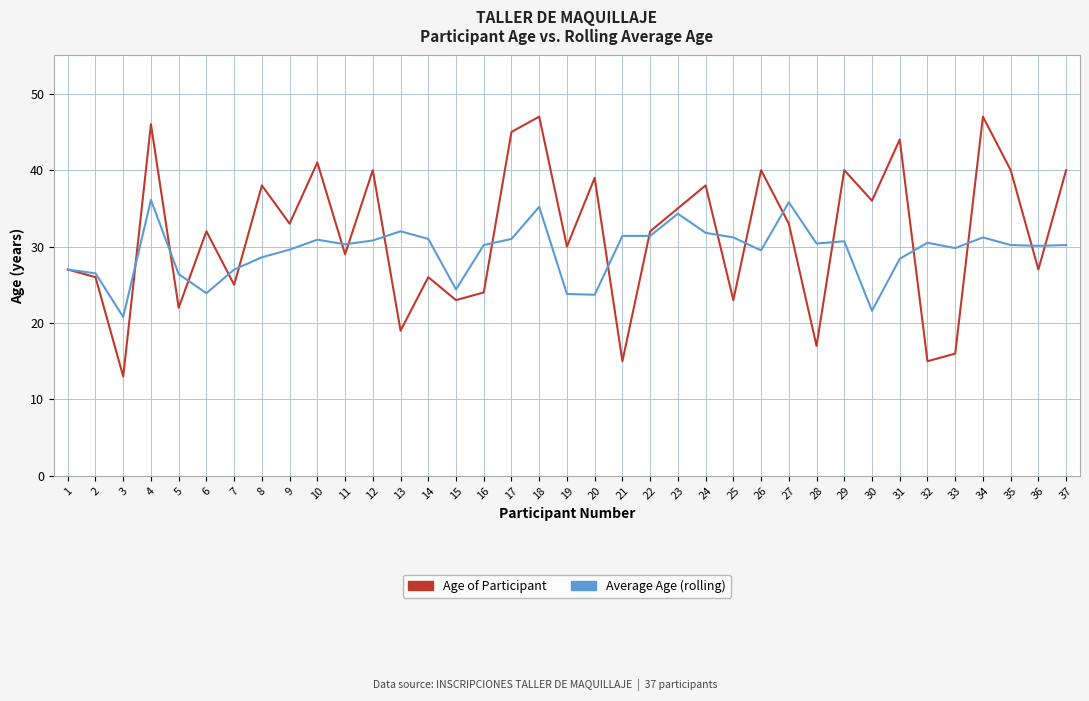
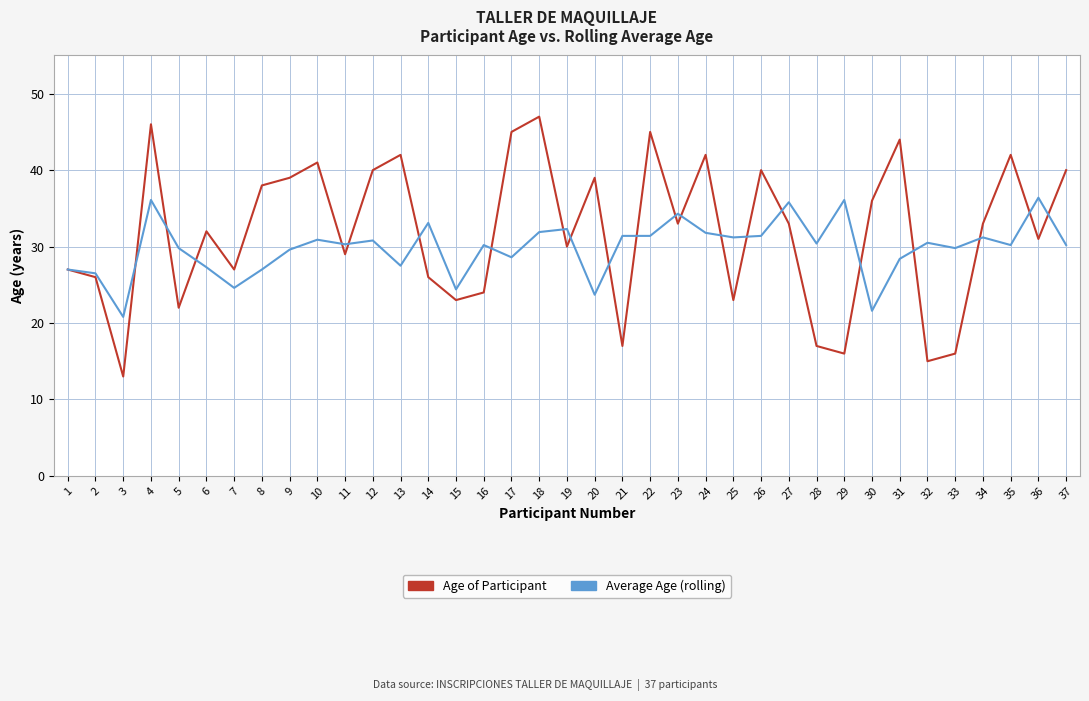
Average Age (rolling), 5: 26 -> 30
Average Age (rolling), 6: 24 -> 27
Age of Participant, 7: 25 -> 27
Average Age (rolling), 7: 27 -> 25
Average Age (rolling), 8: 29 -> 27
Age of Participant, 9: 33 -> 39
Age of Participant, 13: 19 -> 42
Average Age (rolling), 13: 32 -> 28
Average Age (rolling), 14: 31 -> 33
Average Age (rolling), 17: 31 -> 29
Average Age (rolling), 18: 35 -> 32
Average Age (rolling), 19: 24 -> 32
Age of Participant, 21: 15 -> 17
Age of Participant, 22: 32 -> 45
Age of Participant, 23: 35 -> 33
Age of Participant, 24: 38 -> 42
Average Age (rolling), 26: 30 -> 31
Age of Participant, 29: 40 -> 16
Average Age (rolling), 29: 31 -> 36
Age of Participant, 34: 47 -> 33
Age of Participant, 35: 40 -> 42
Age of Participant, 36: 27 -> 31
Average Age (rolling), 36: 30 -> 36
